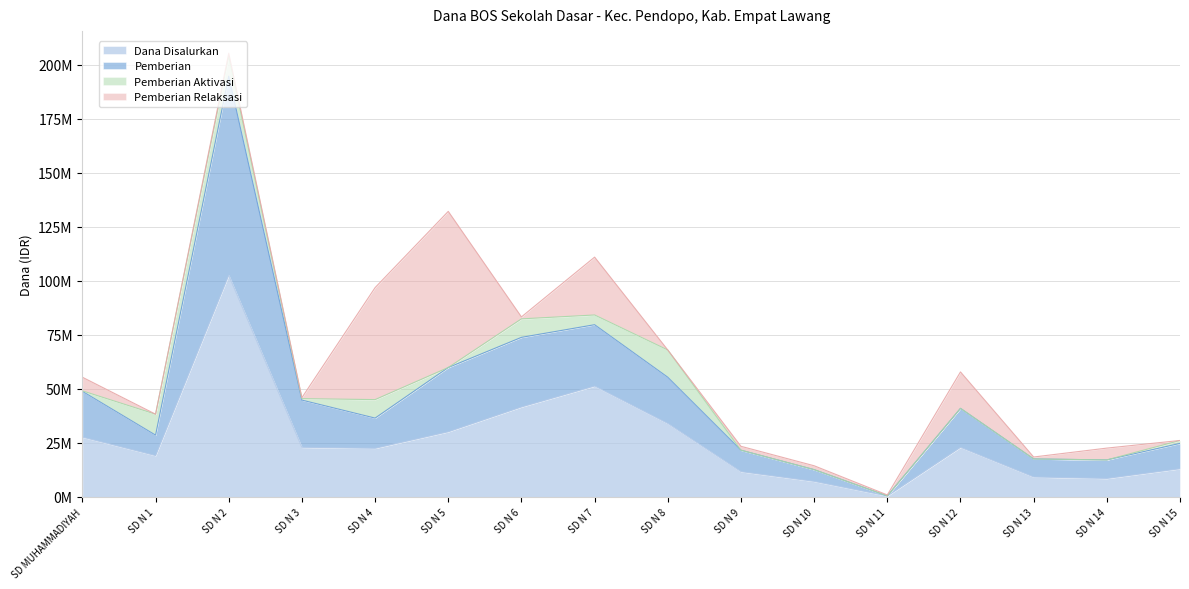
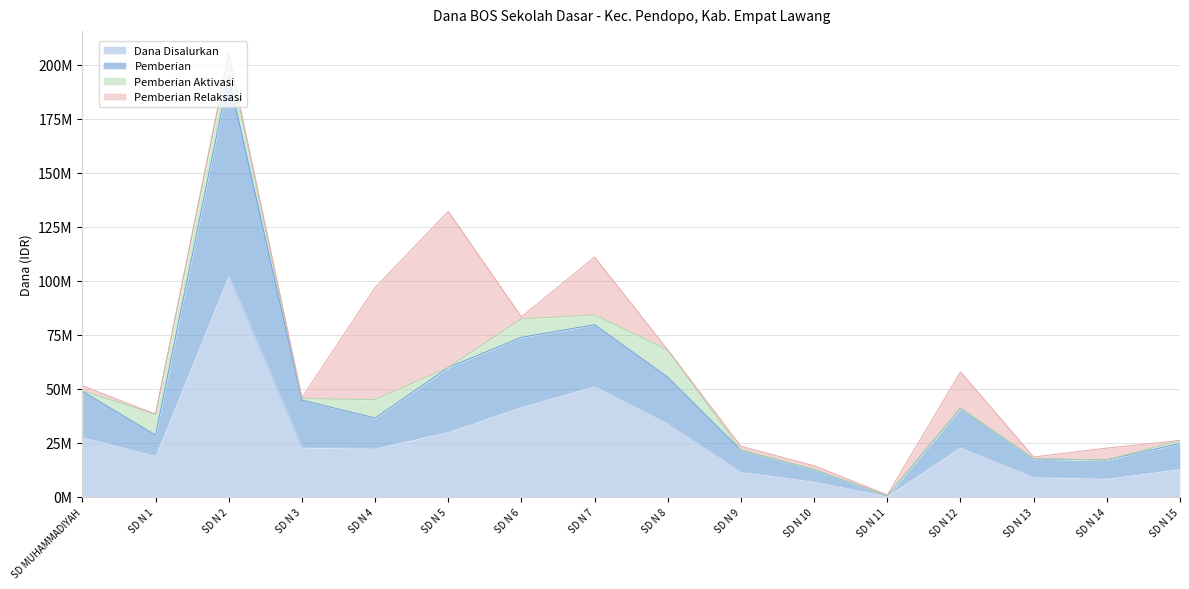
Pemberian Relaksasi, SD MUHAMMADIYAH: 6000000 -> 2000000
